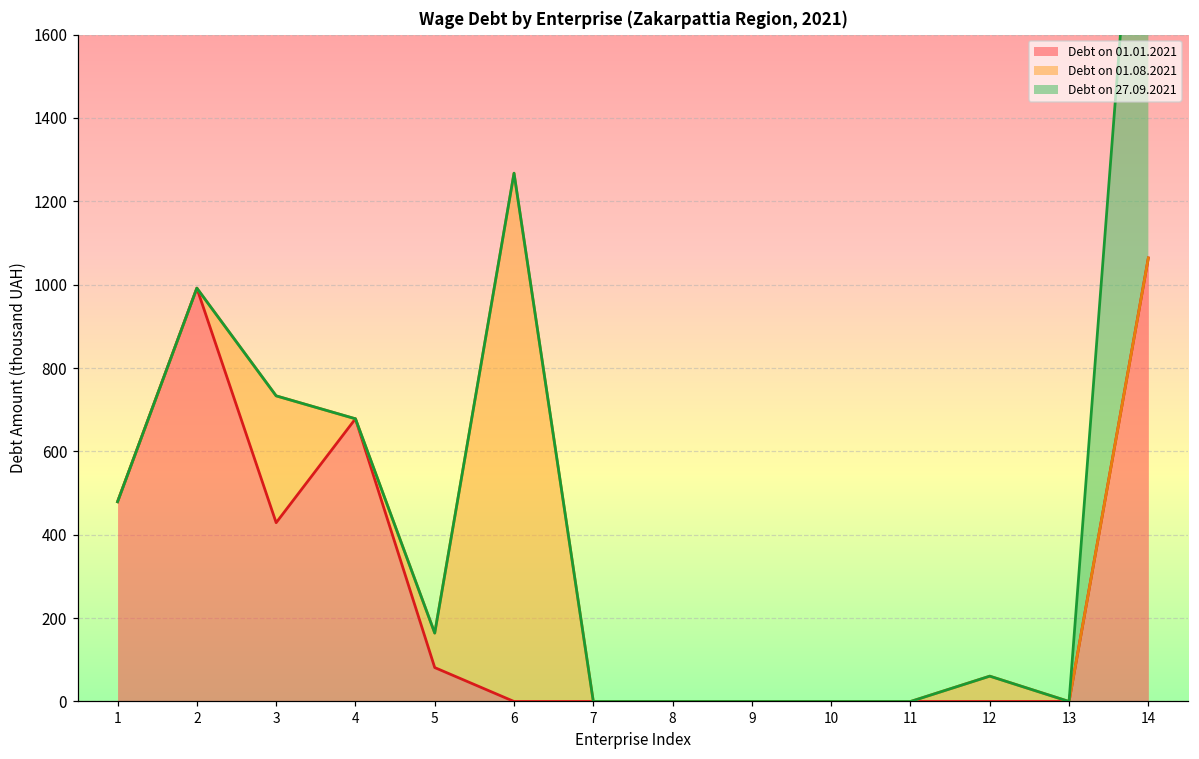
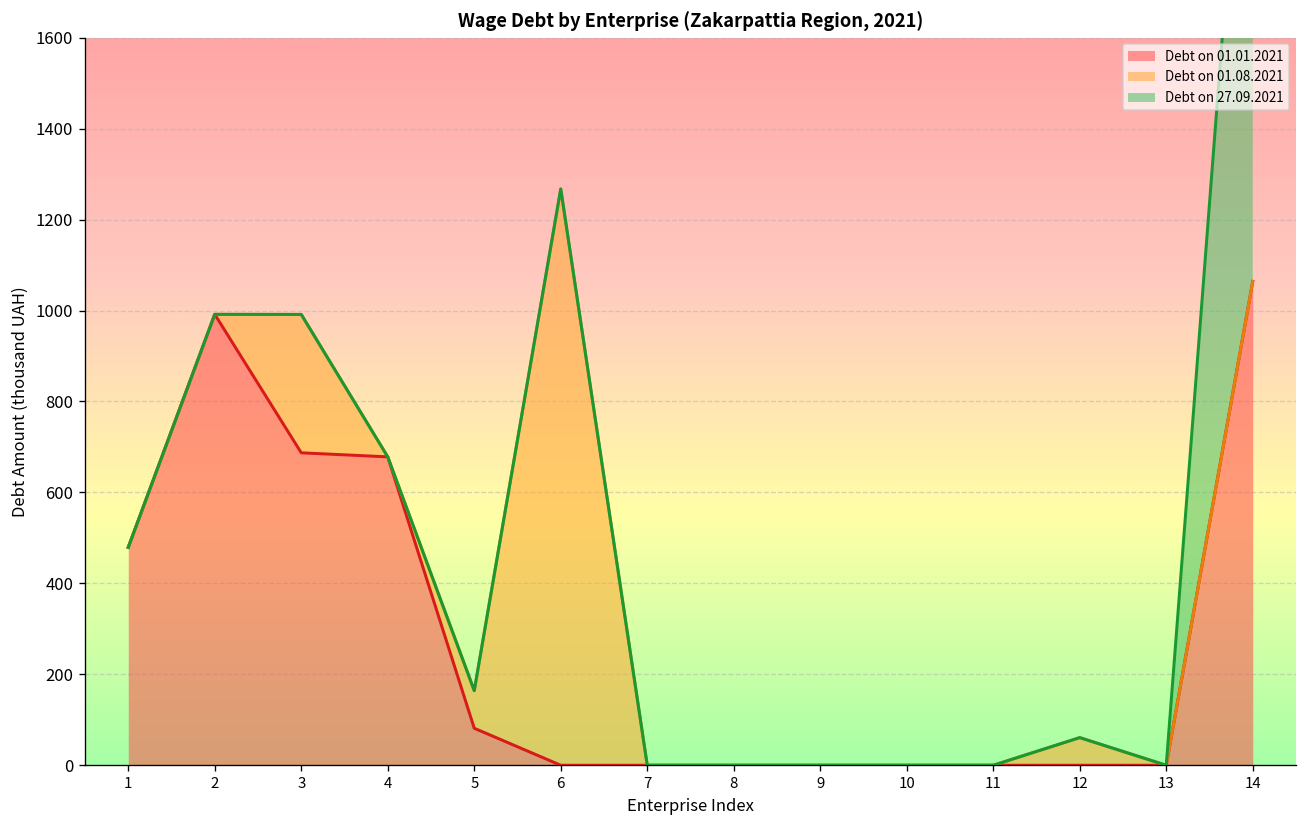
Debt on 01.01.2021, 3: 430 -> 690
